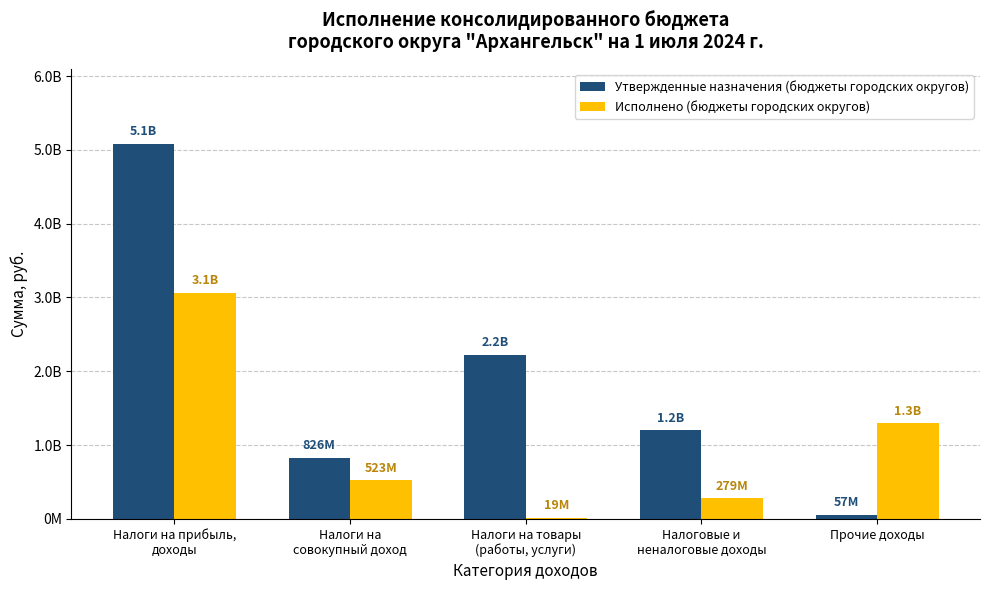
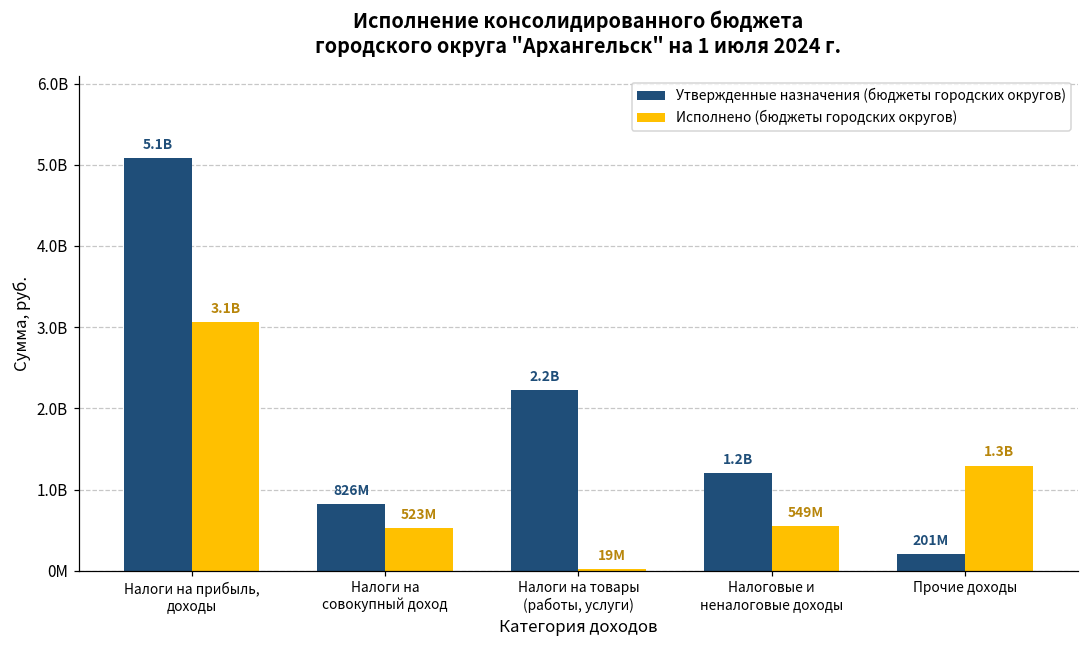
Исполнено (бюджеты городских округов), Налоговые и неналоговые доходы: 279M -> 549M
Утвержденные назначения (бюджеты городских округов), Прочие доходы: 57M -> 201M
